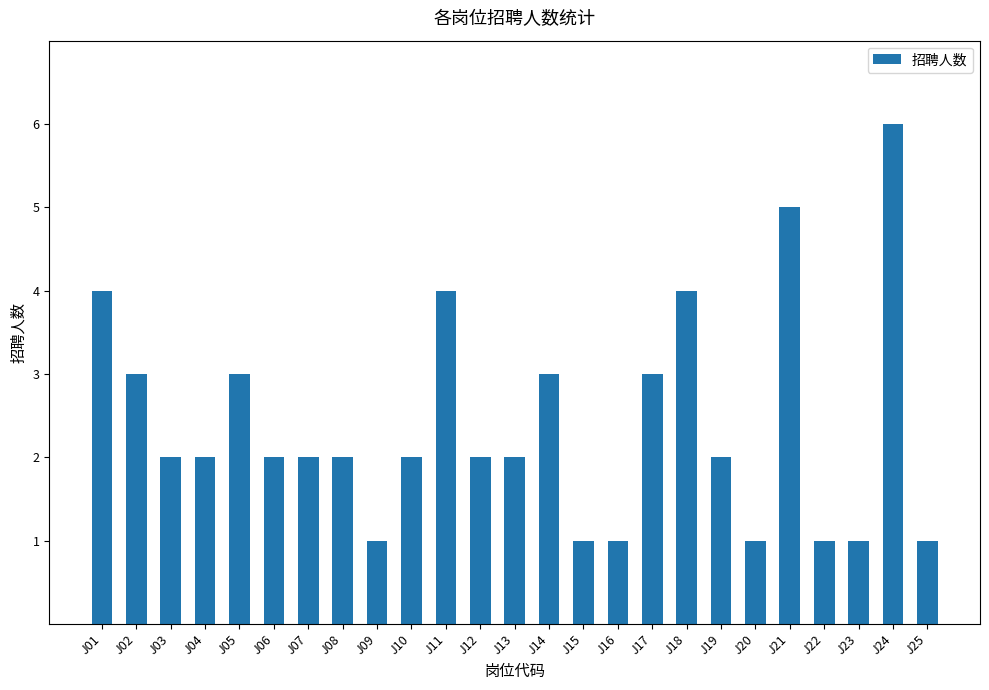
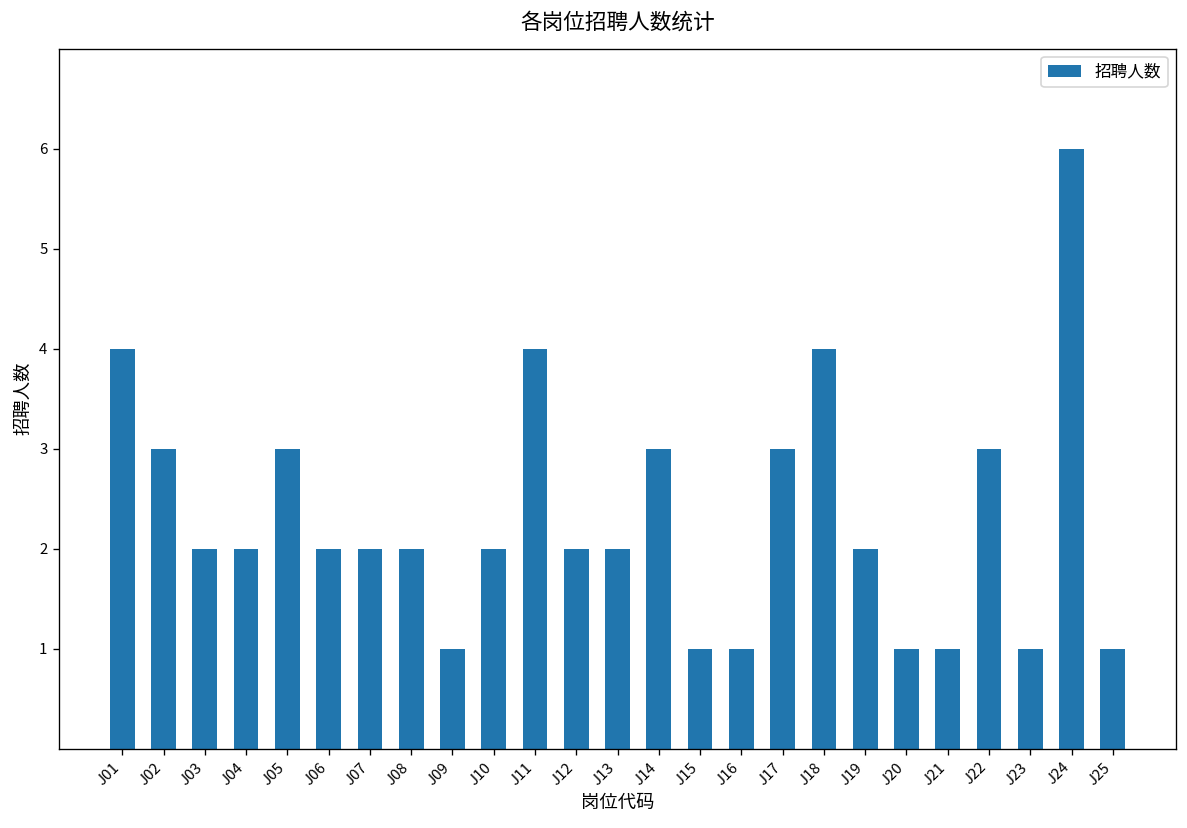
J21: 5 -> 1
J22: 1 -> 3
